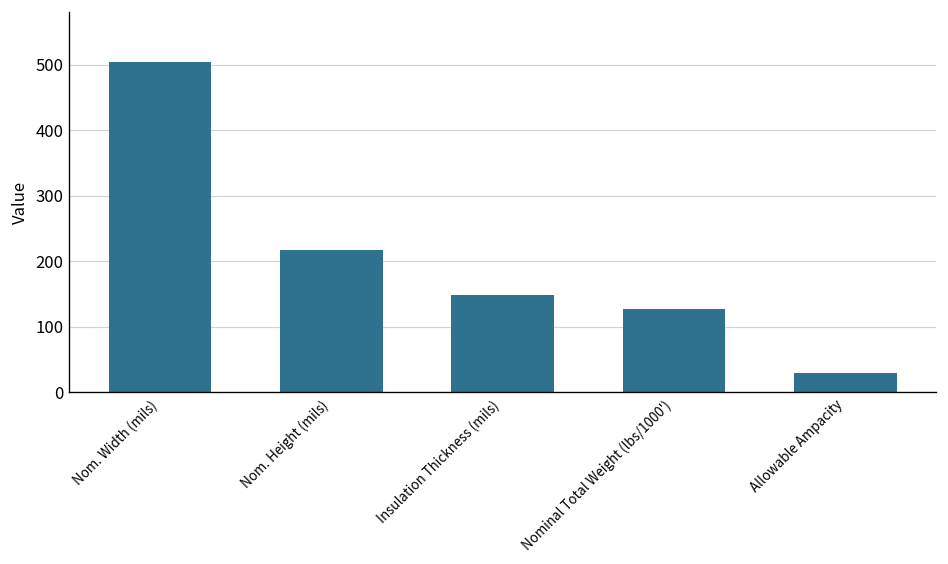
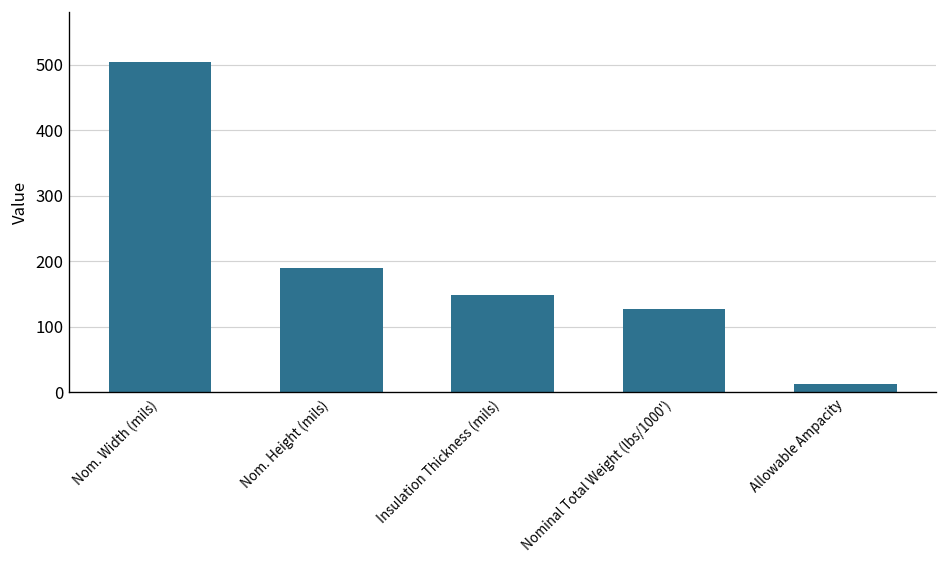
Nom. Height (mils): 220 -> 190
Allowable Ampacity: 30 -> 10
